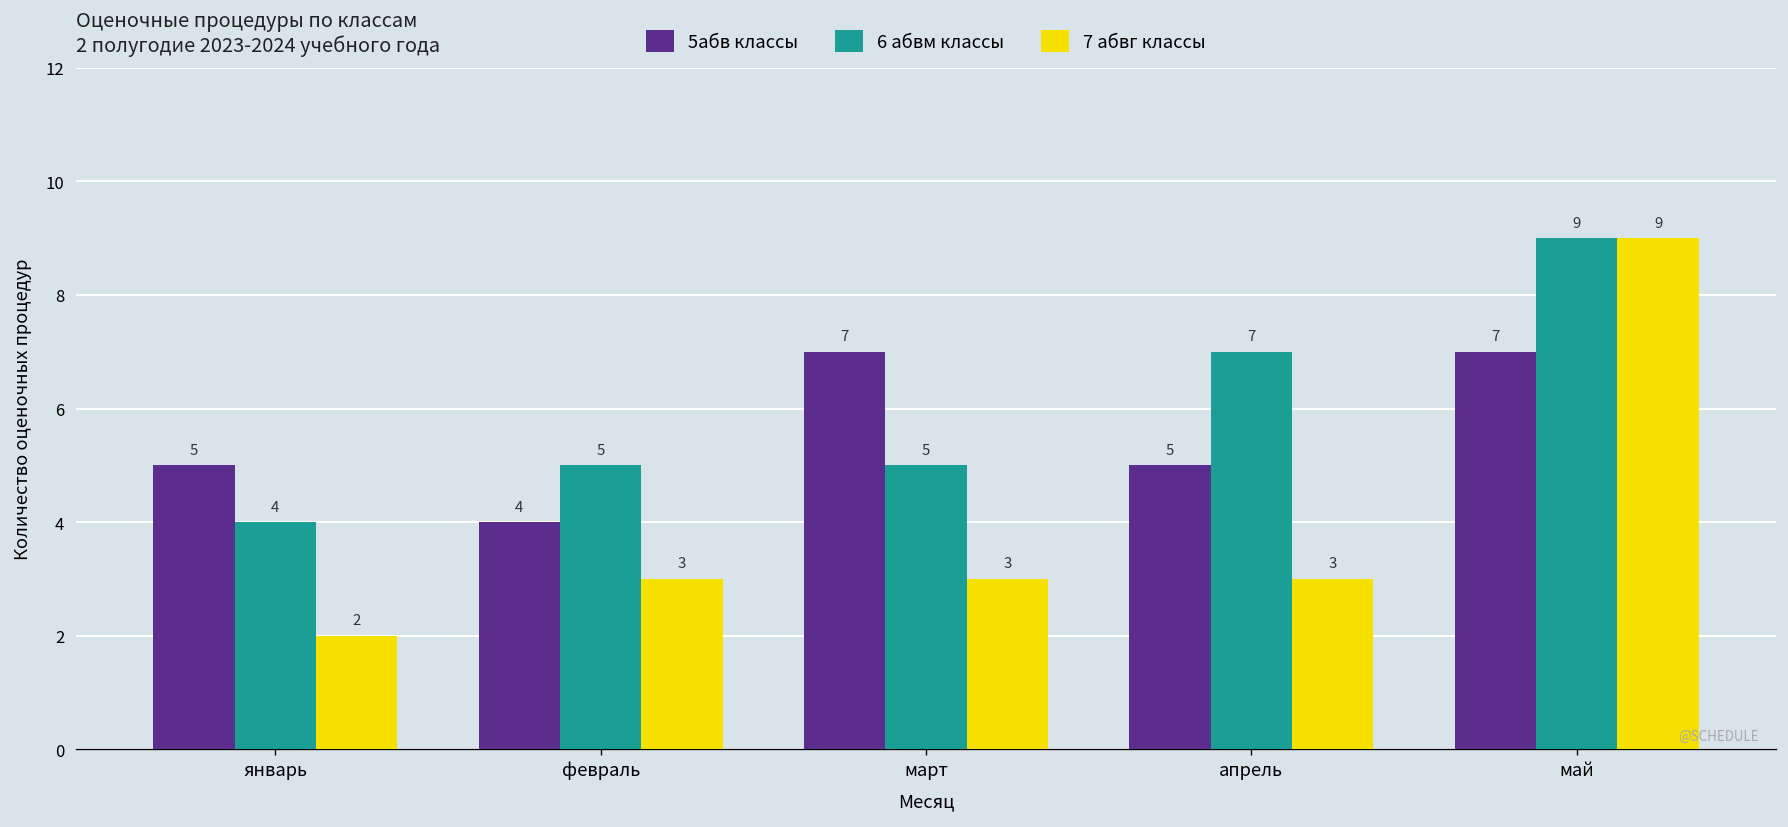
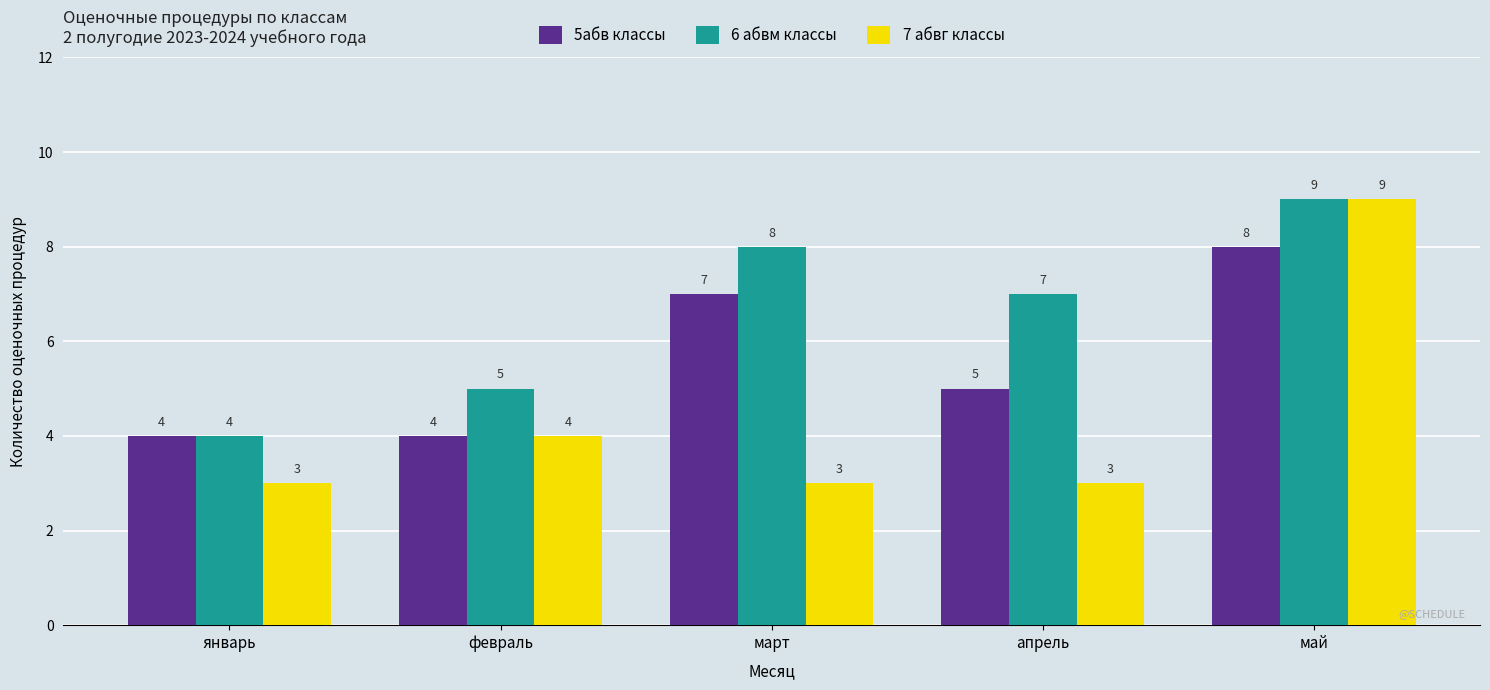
5абв классы, январь: 5 -> 4
7 абвг классы, январь: 2 -> 3
7 абвг классы, февраль: 3 -> 4
6 абвм классы, март: 5 -> 8
5абв классы, май: 7 -> 8
